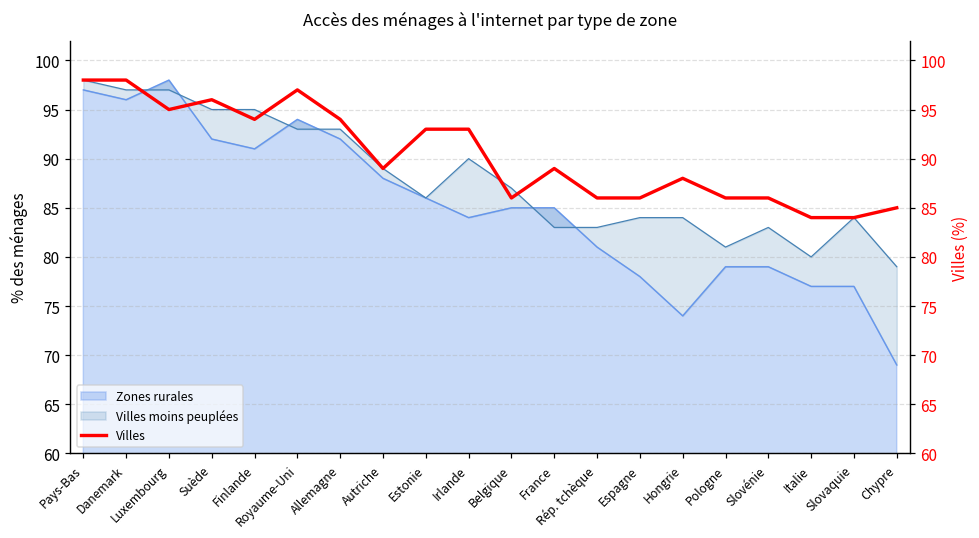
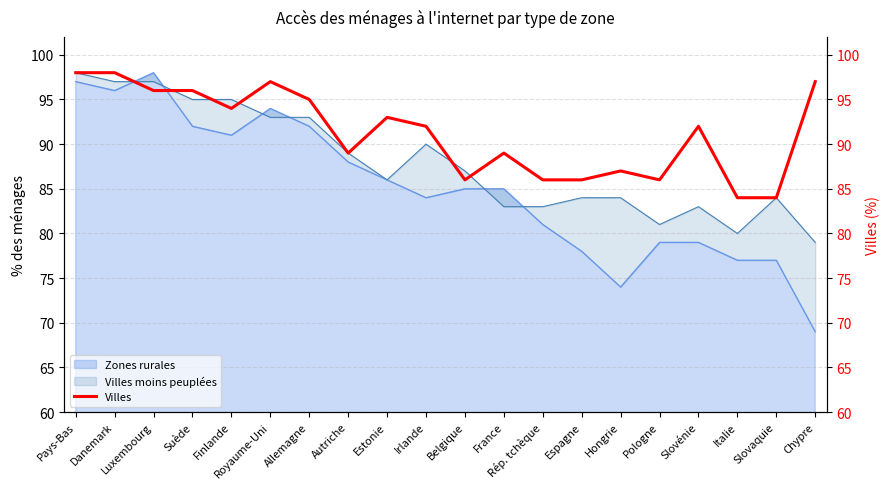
Villes, Luxembourg: 95 -> 96
Villes, Allemagne: 94 -> 95
Villes, Irlande: 93 -> 92
Villes, Hongrie: 88 -> 87
Villes, Slovénie: 86 -> 92
Villes, Chypre: 85 -> 97
